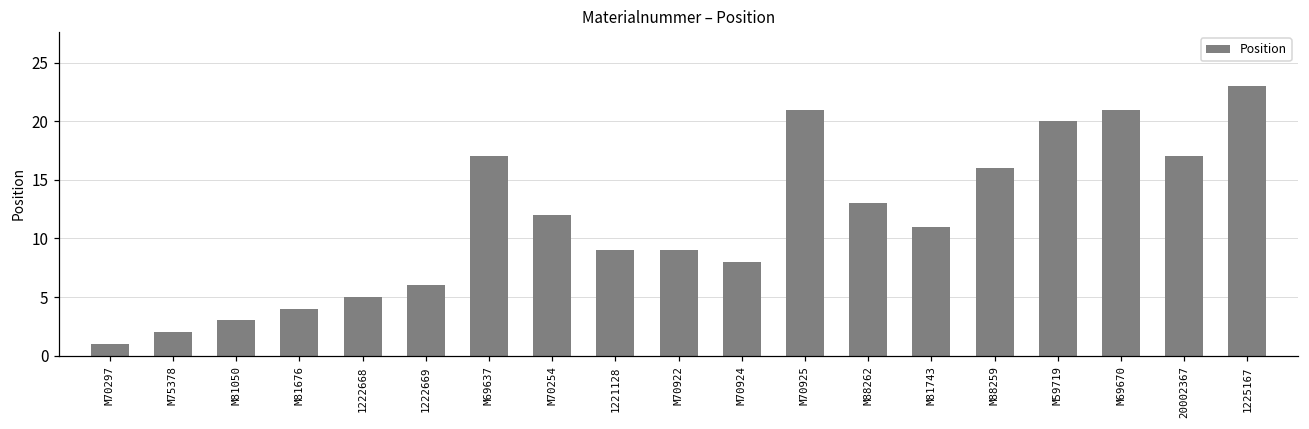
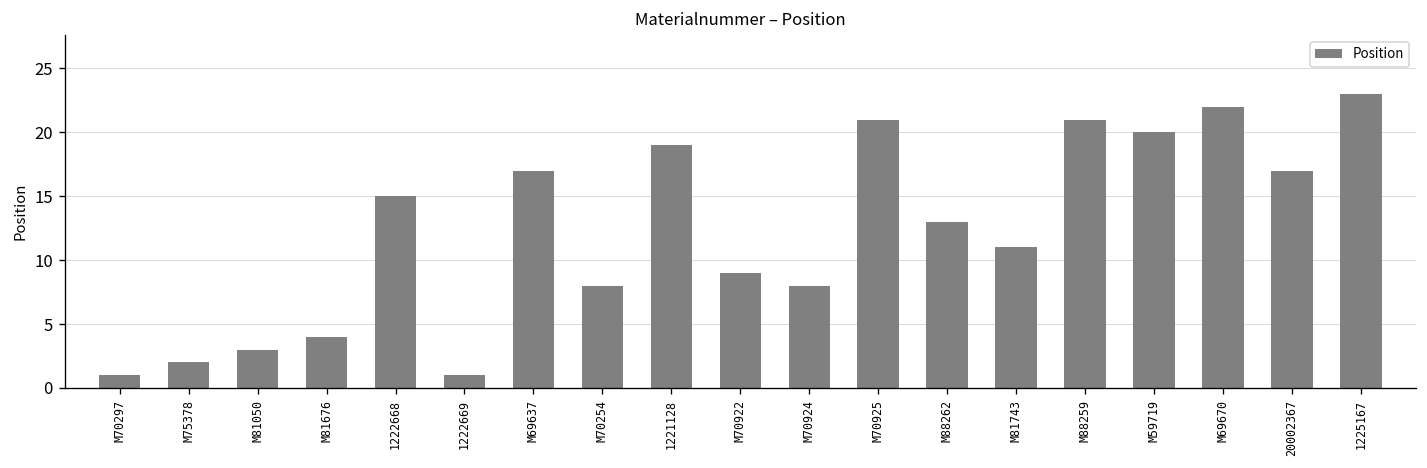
1222668: 5 -> 15
1222669: 6 -> 1
M70254: 12 -> 8
1221128: 9 -> 19
M88259: 16 -> 21
M69670: 21 -> 22
